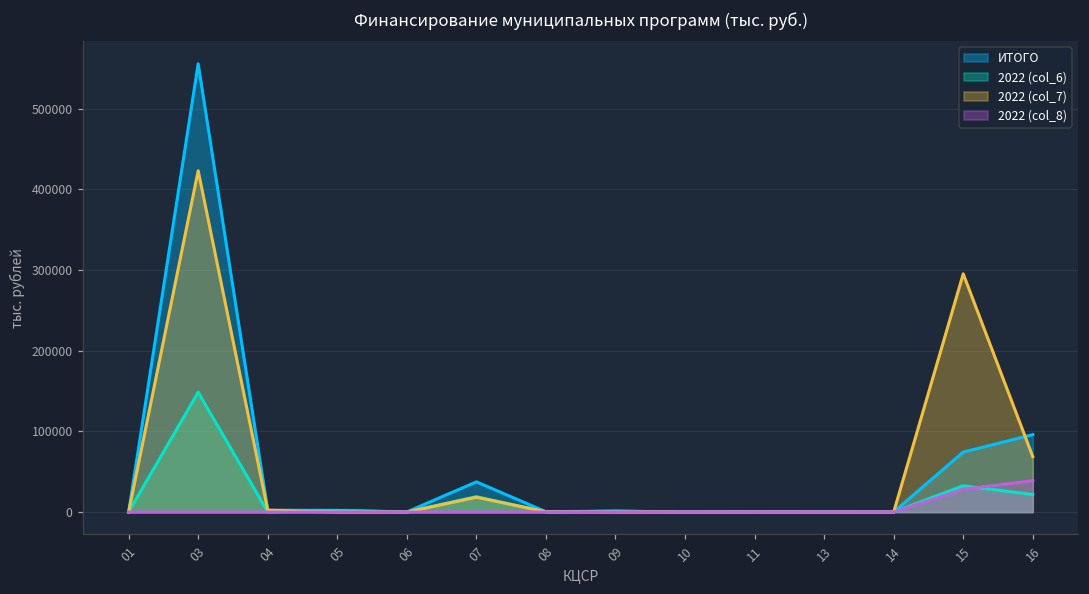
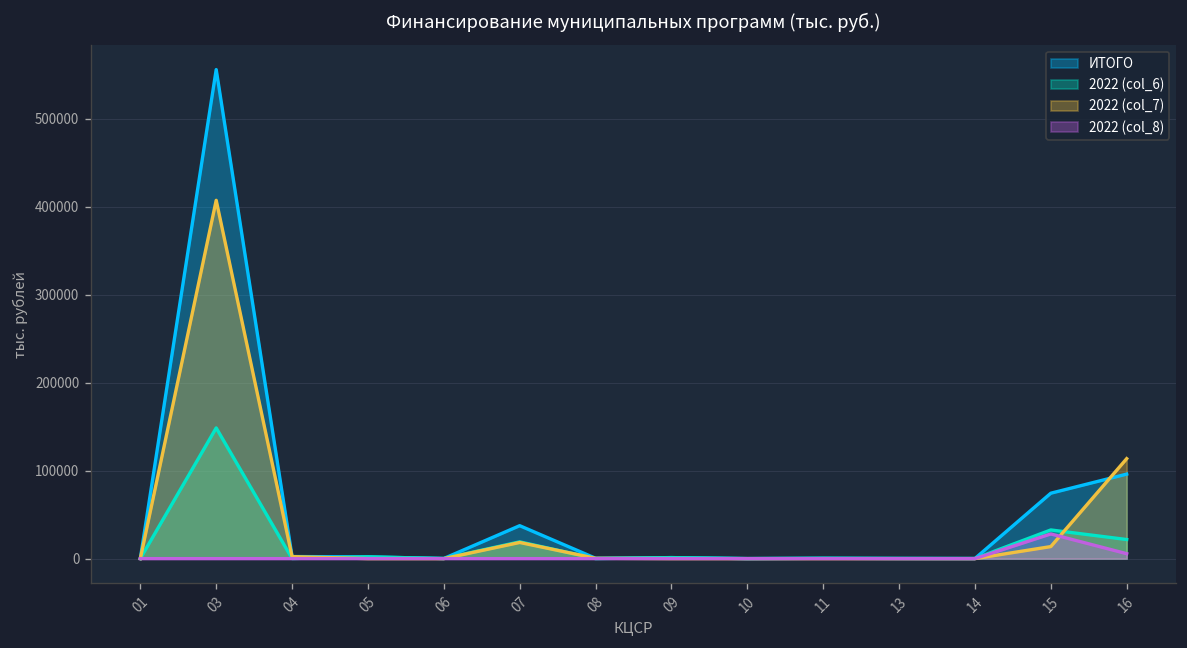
2022 (col_7), 03: 420000 -> 410000
2022 (col_7), 15: 300000 -> 10000
2022 (col_7), 16: 70000 -> 110000
2022 (col_8), 16: 40000 -> 10000
